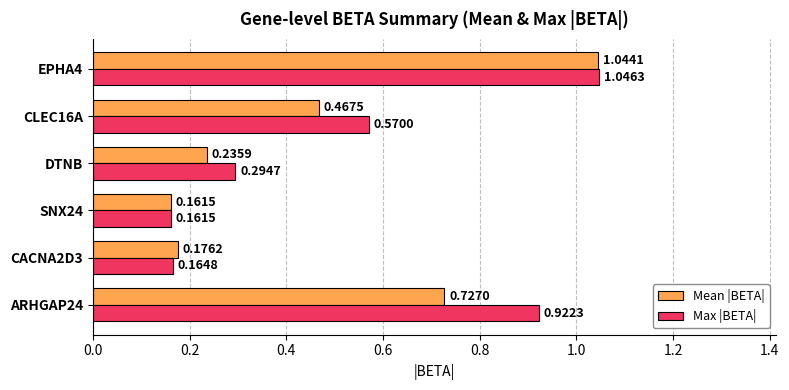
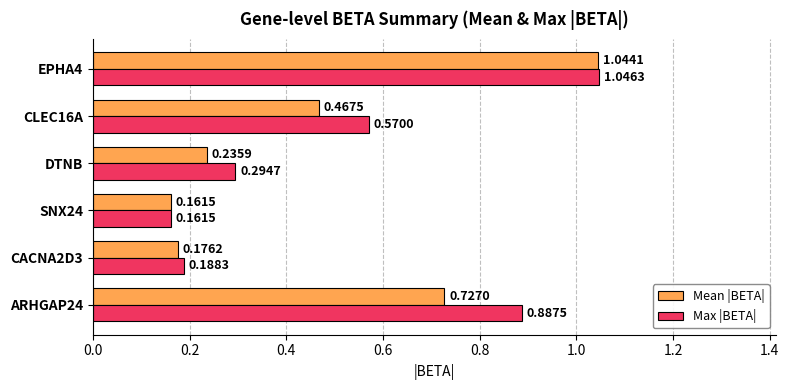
Max |BETA|, CACNA2D3: 0.1648 -> 0.1883
Max |BETA|, ARHGAP24: 0.9223 -> 0.8875
